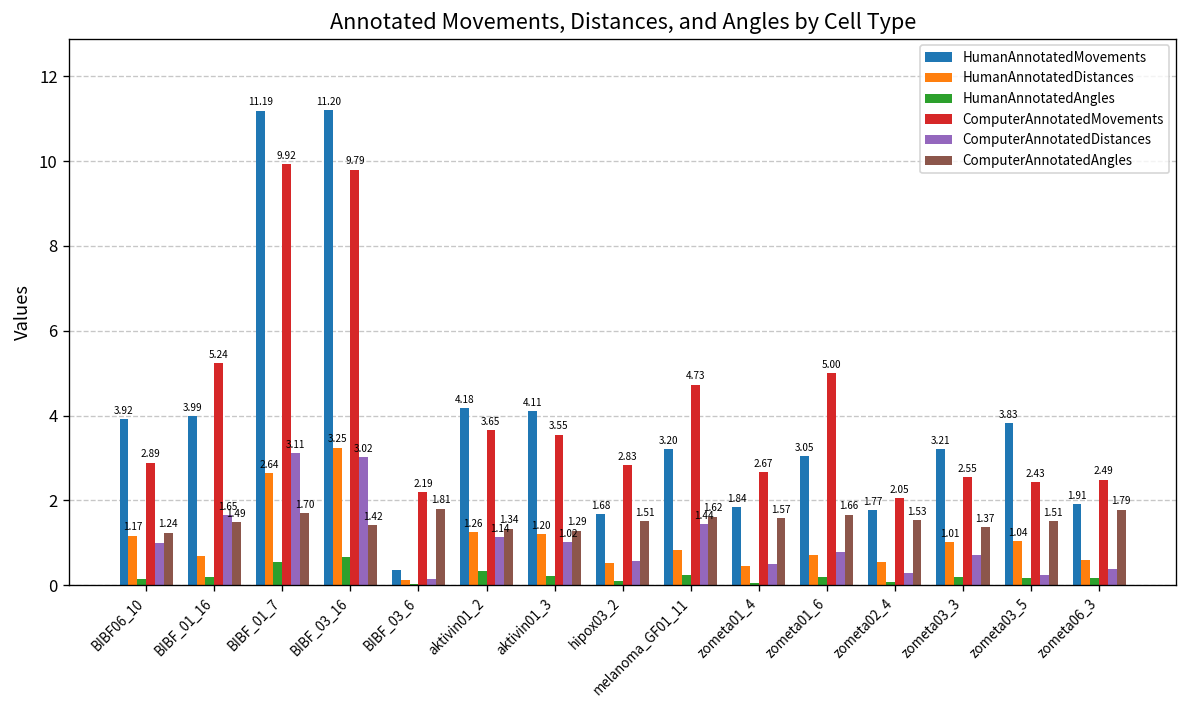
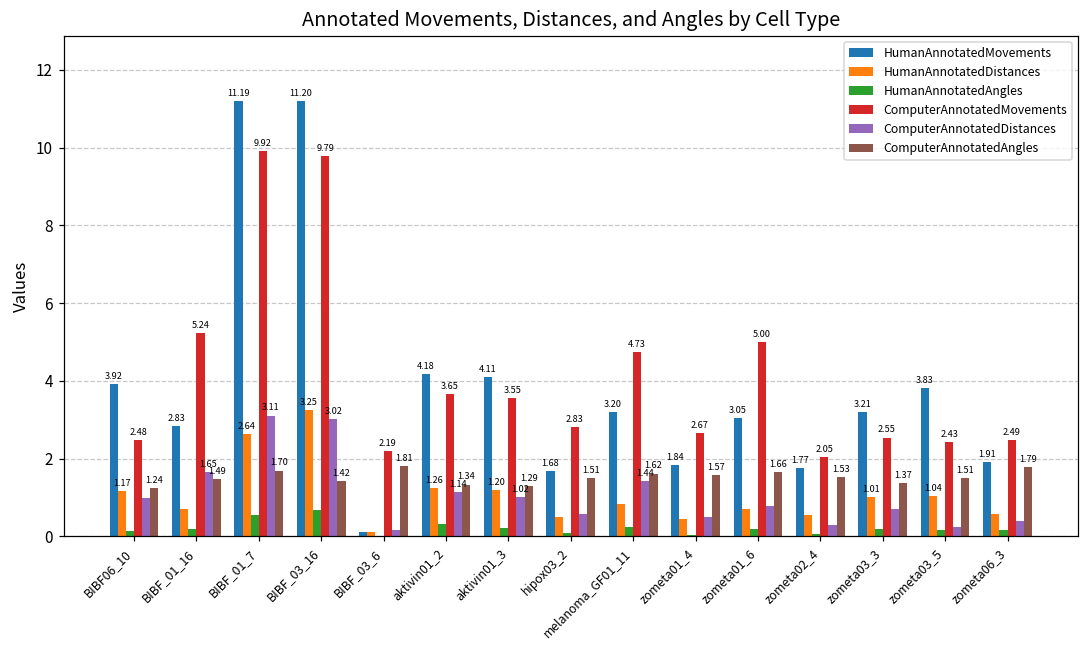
ComputerAnnotatedMovements, BIBF06_10: 2.89 -> 2.48
HumanAnnotatedMovements, BIBF_01_16: 3.99 -> 2.83
HumanAnnotatedMovements, BIBF_03_6: 0.4 -> 0.1
